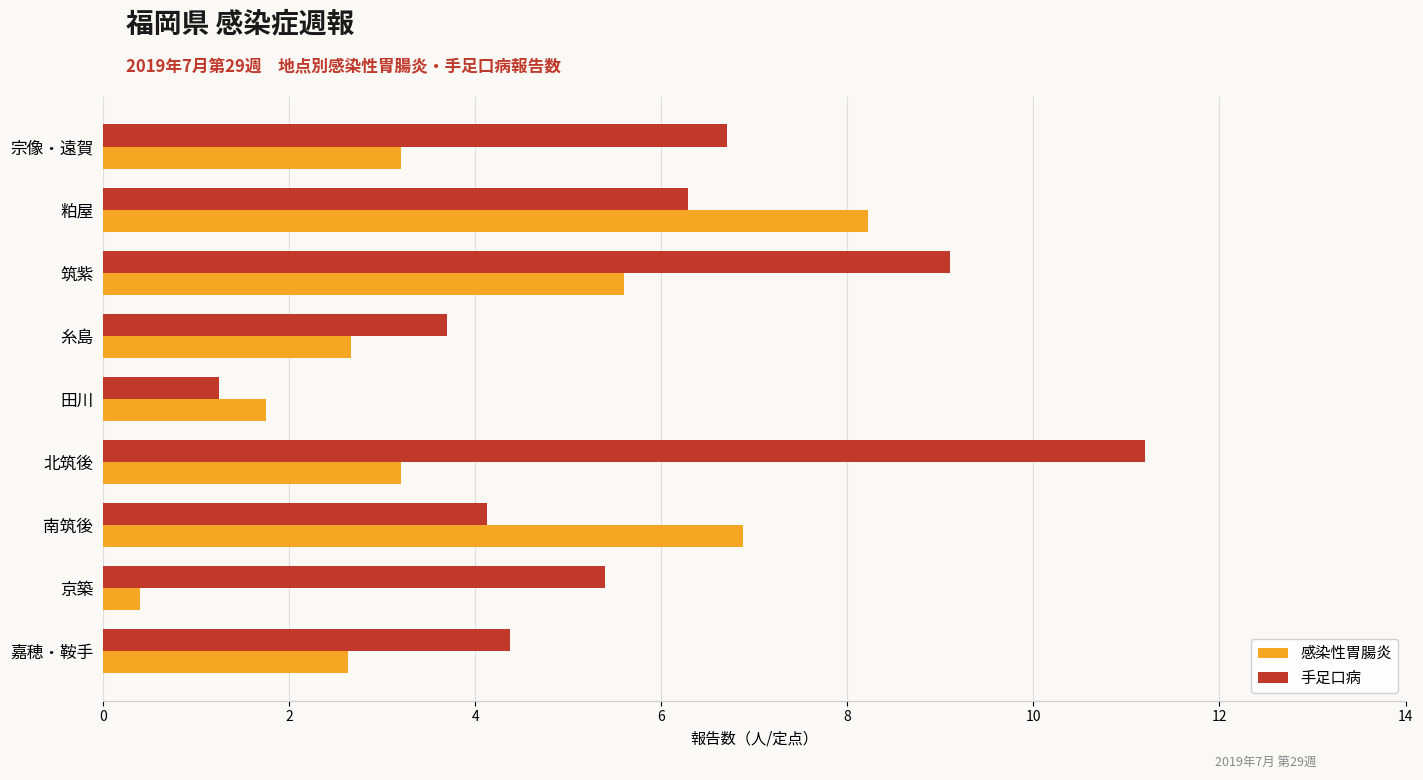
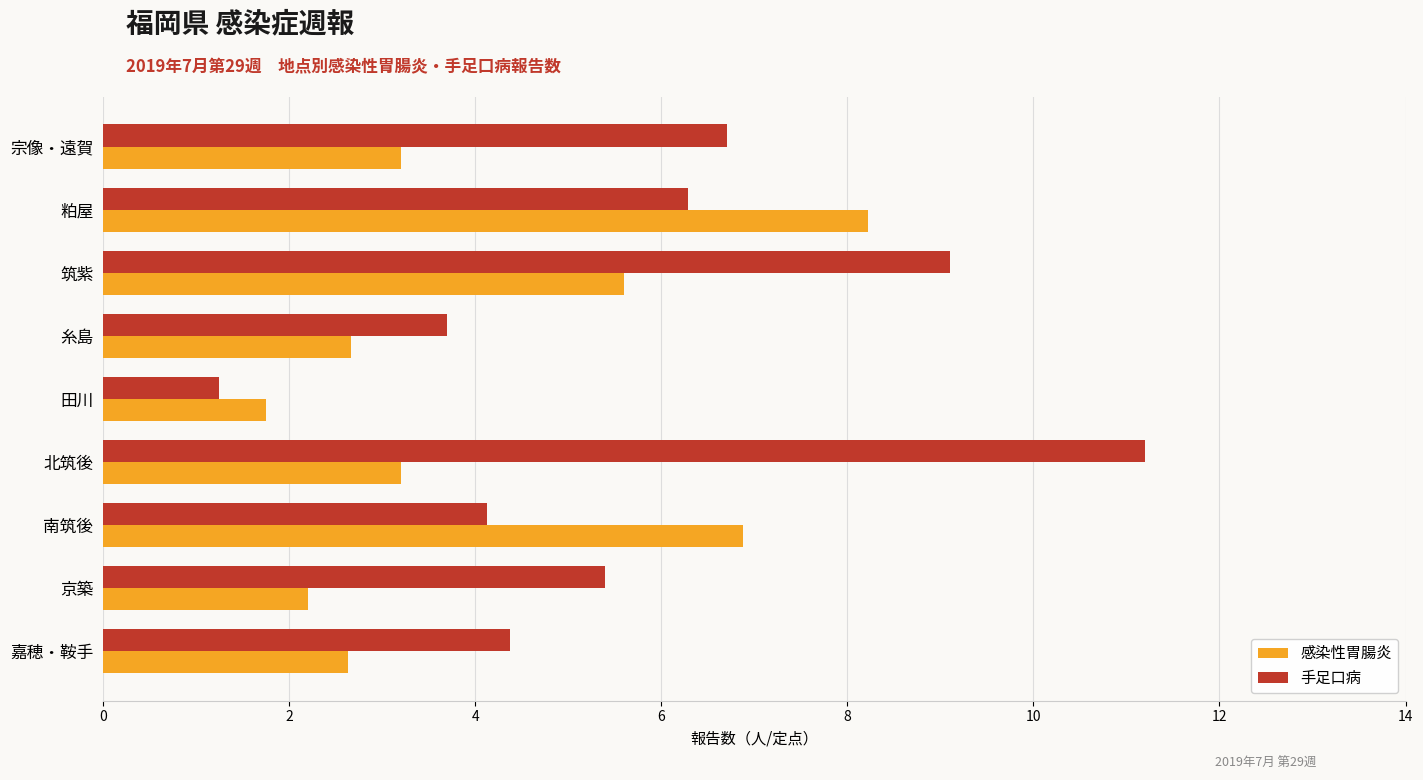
感染性胃腸炎, 京築: 0.4 -> 2.2
